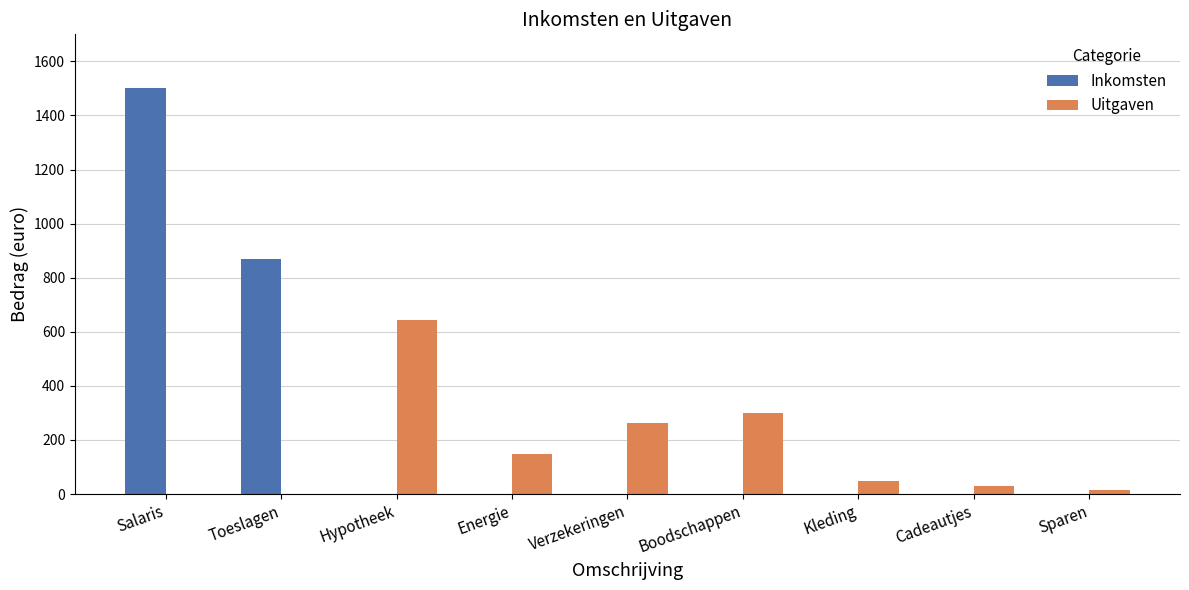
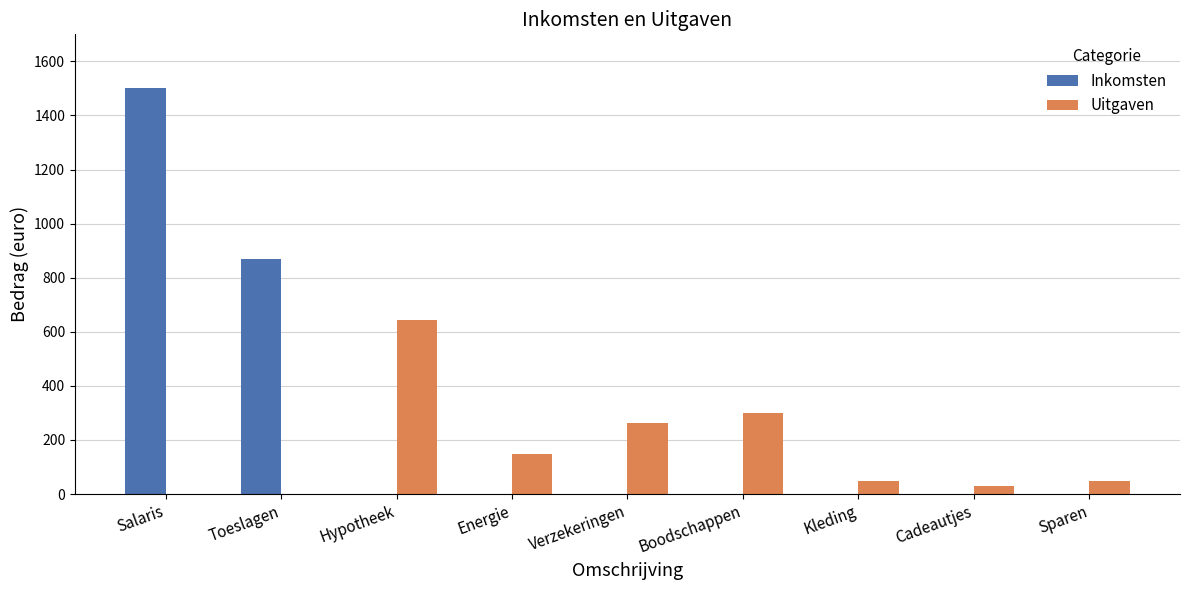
Uitgaven, Sparen: 20 -> 50
